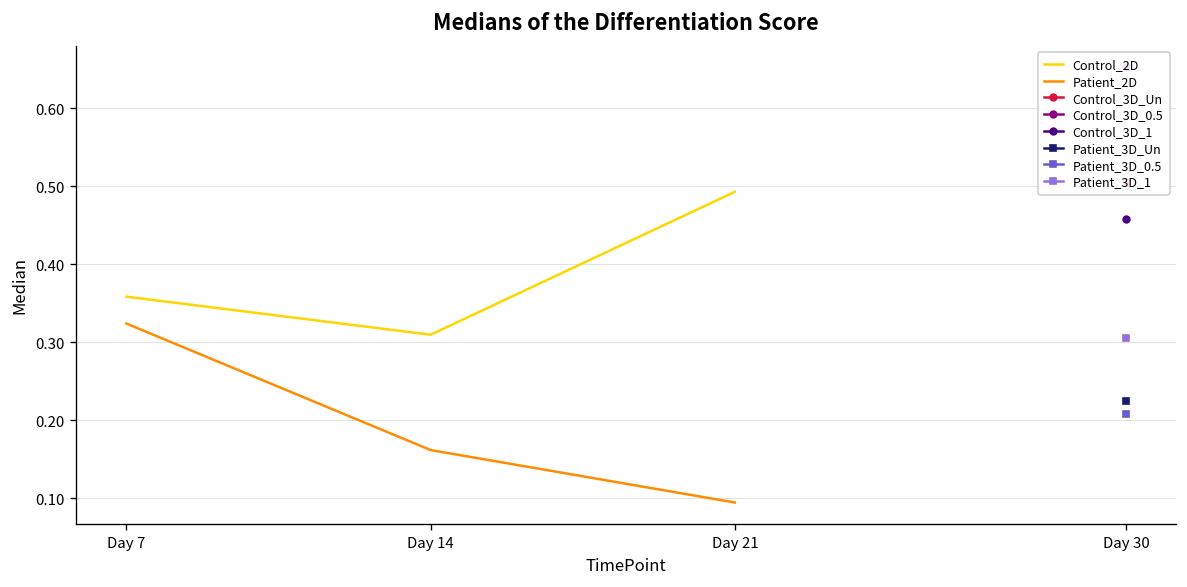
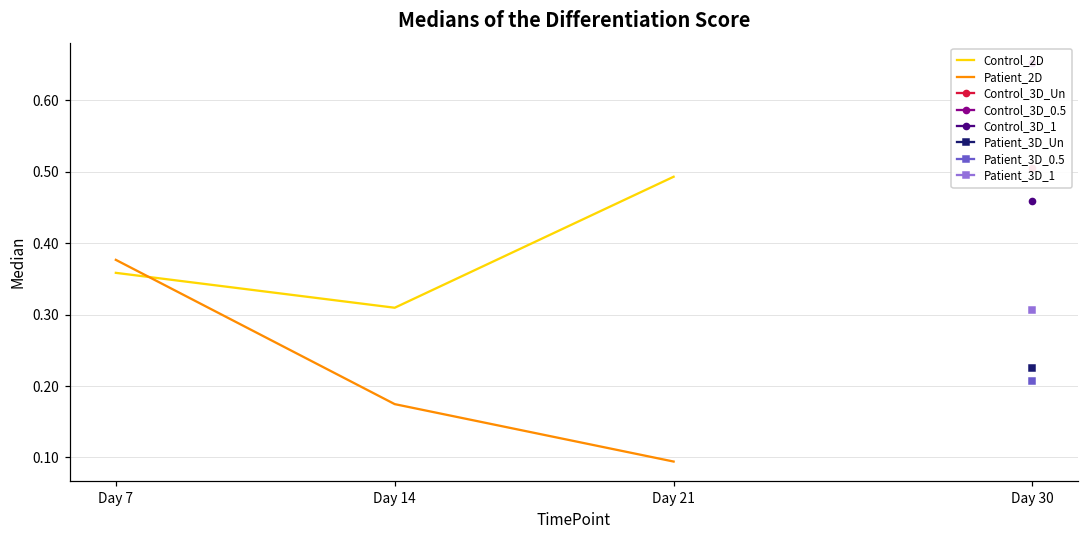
Patient_2D, Day 7: 0.32 -> 0.38
Patient_2D, Day 14: 0.16 -> 0.17
